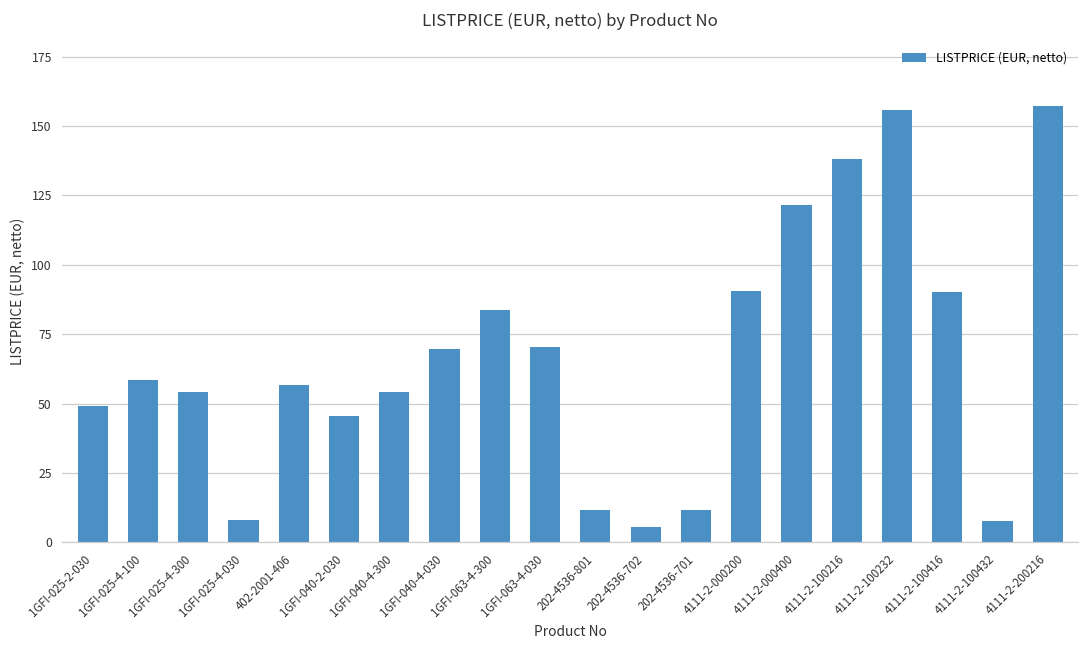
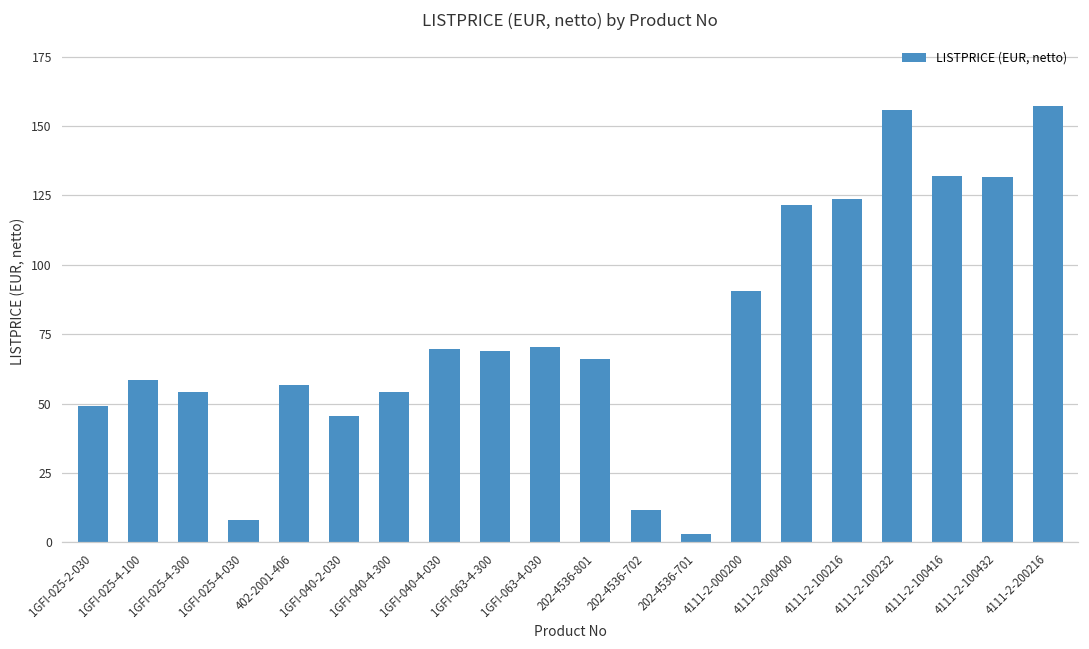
1GFI-063-4-300: 84 -> 69
202-4536-801: 12 -> 66
202-4536-702: 5 -> 12
202-4536-701: 12 -> 3
4111-2-100216: 138 -> 124
4111-2-100416: 90 -> 132
4111-2-100432: 8 -> 132
